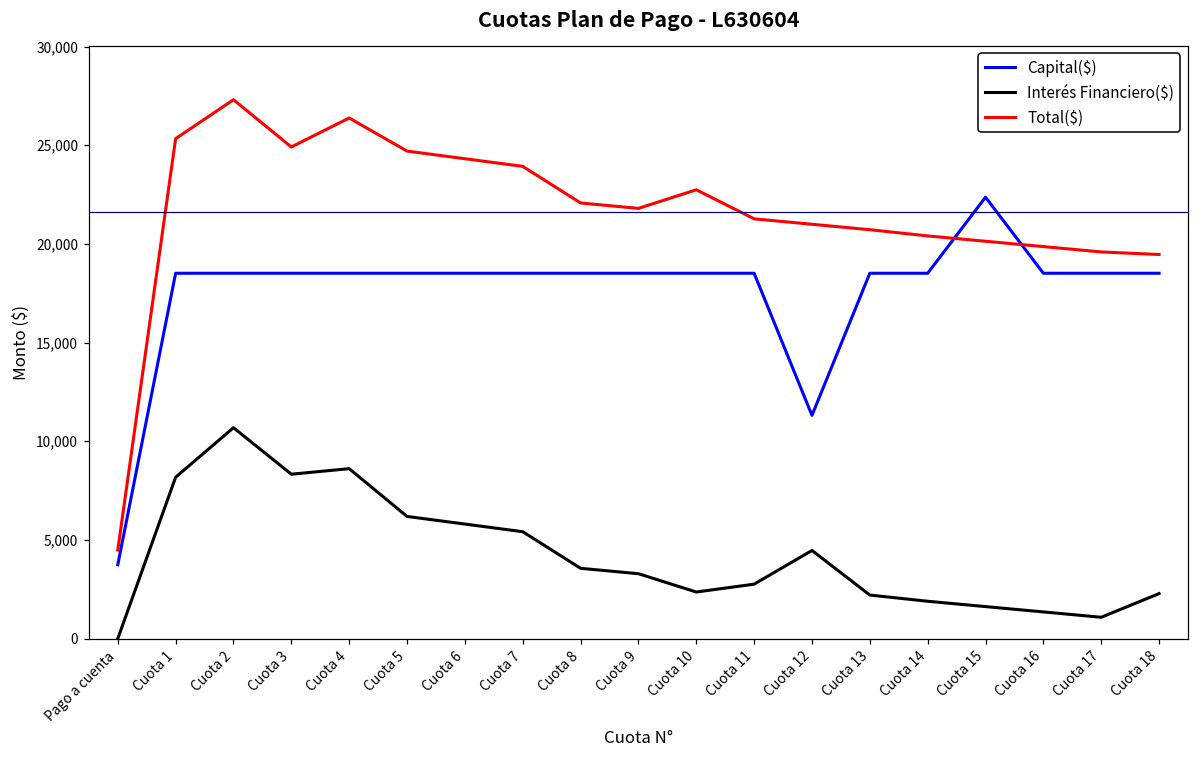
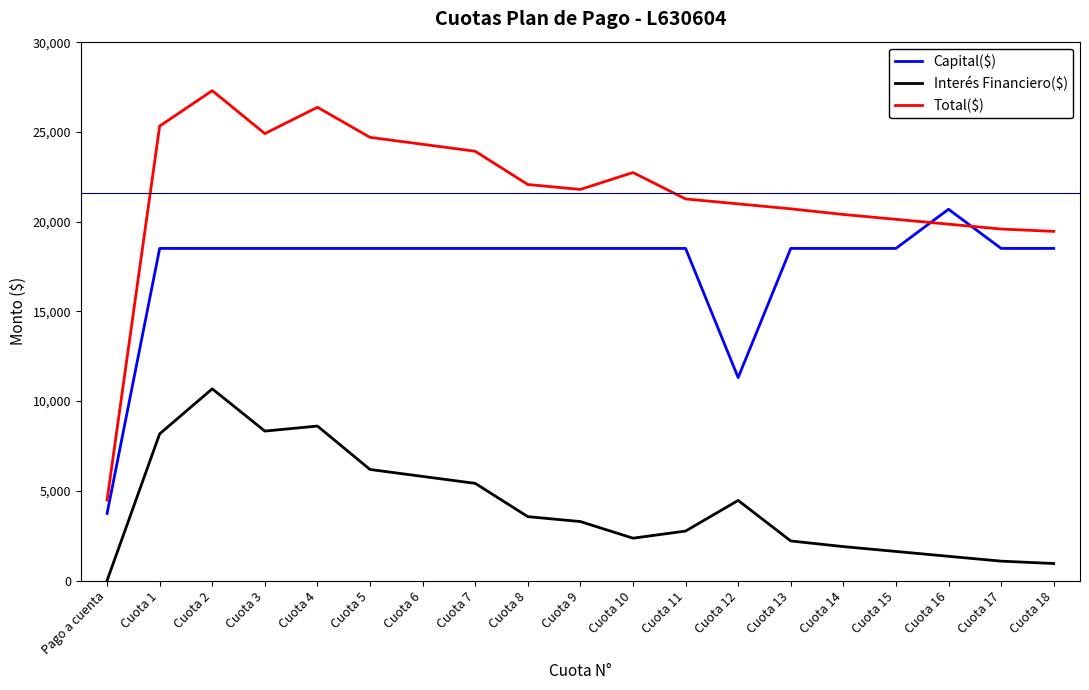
Capital($), Cuota 15: 22,400 -> 18,500
Capital($), Cuota 16: 18,500 -> 20,700
Interés Financiero($), Cuota 18: 2,300 -> 900
